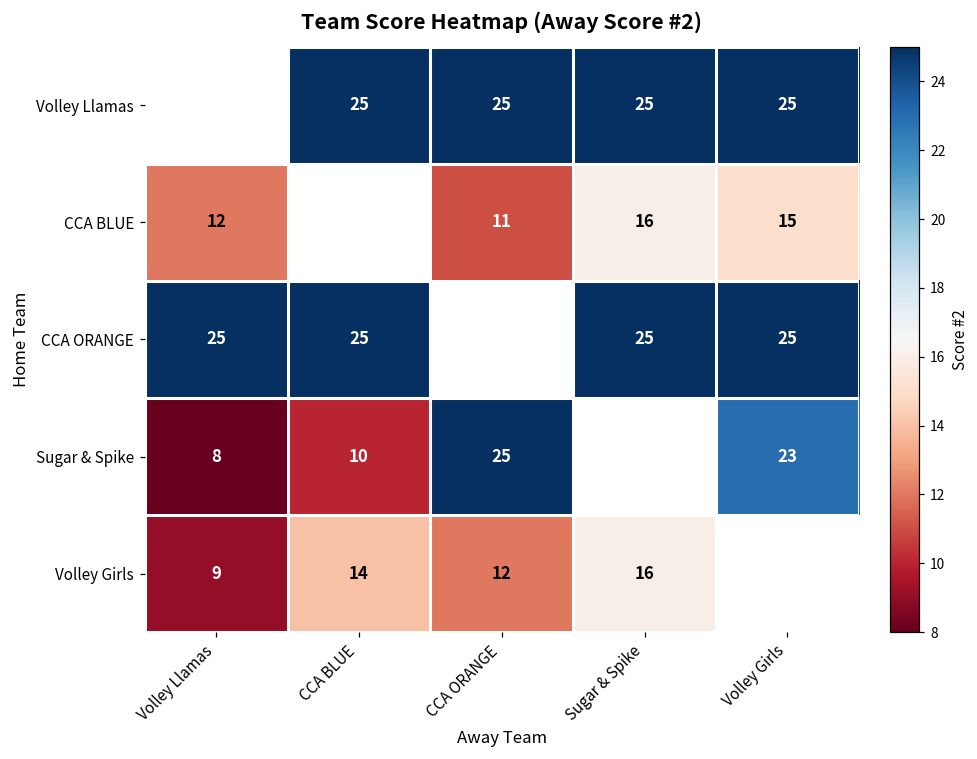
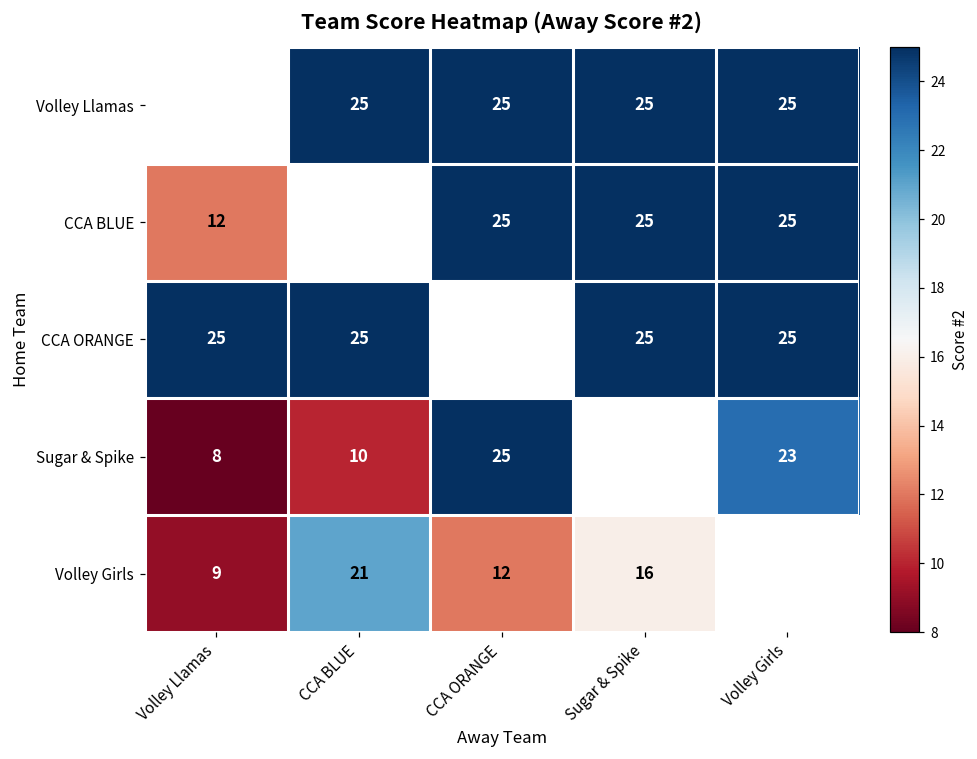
CCA BLUE, CCA ORANGE: 11 -> 25
CCA BLUE, Sugar & Spike: 16 -> 25
CCA BLUE, Volley Girls: 15 -> 25
Volley Girls, CCA BLUE: 14 -> 21
